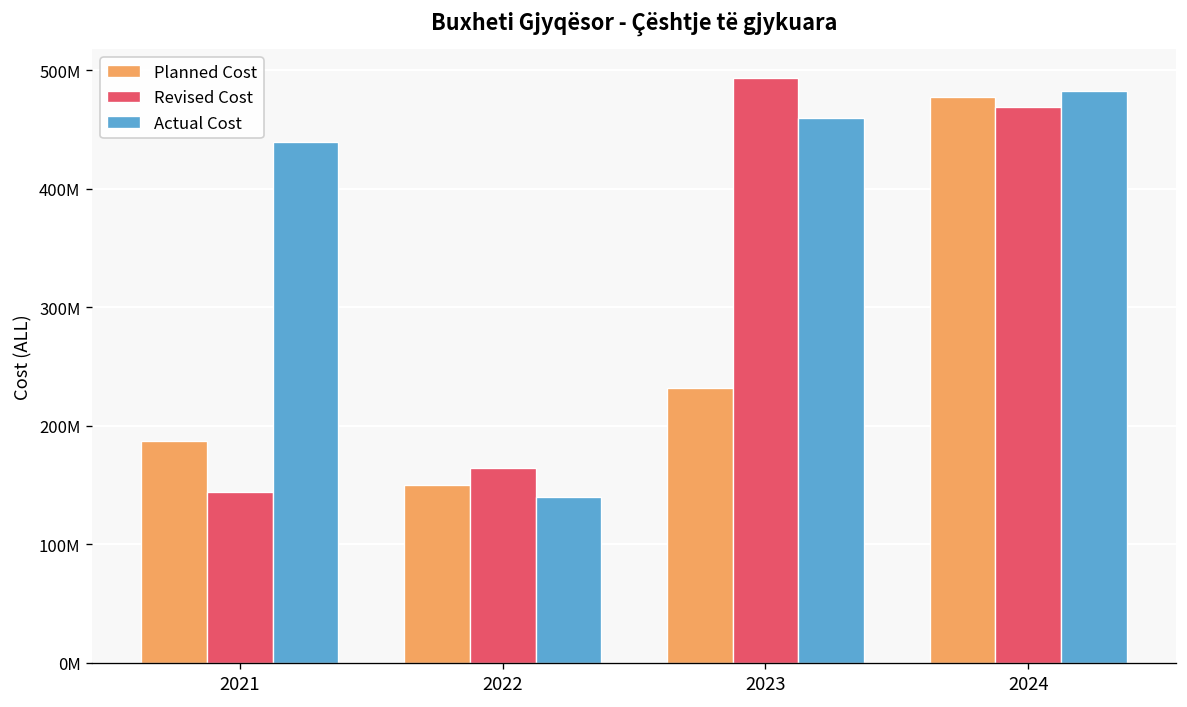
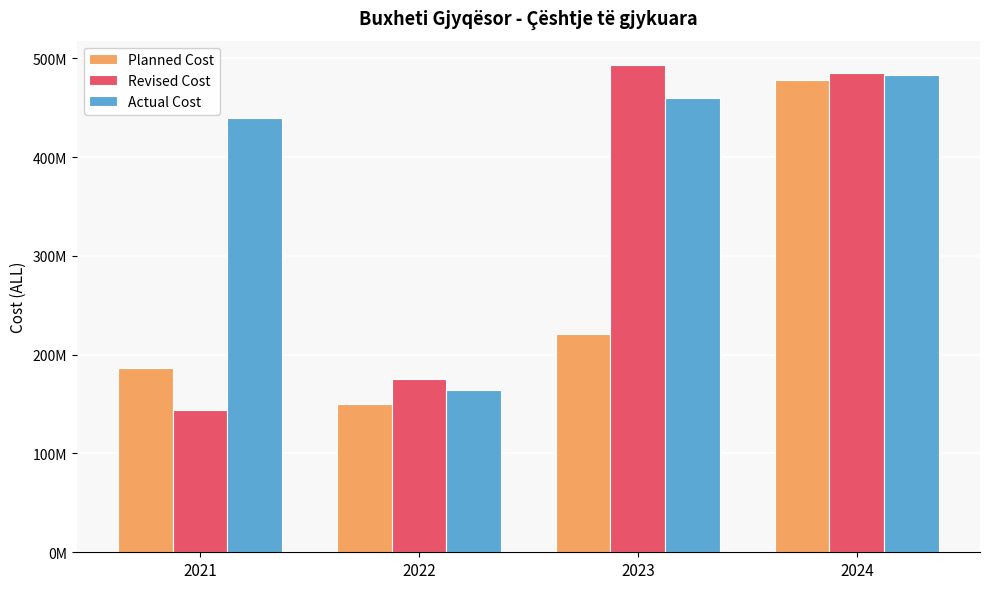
Revised Cost, 2022: 160000000 -> 180000000
Actual Cost, 2022: 140000000 -> 160000000
Planned Cost, 2023: 230000000 -> 220000000
Revised Cost, 2024: 470000000 -> 480000000
